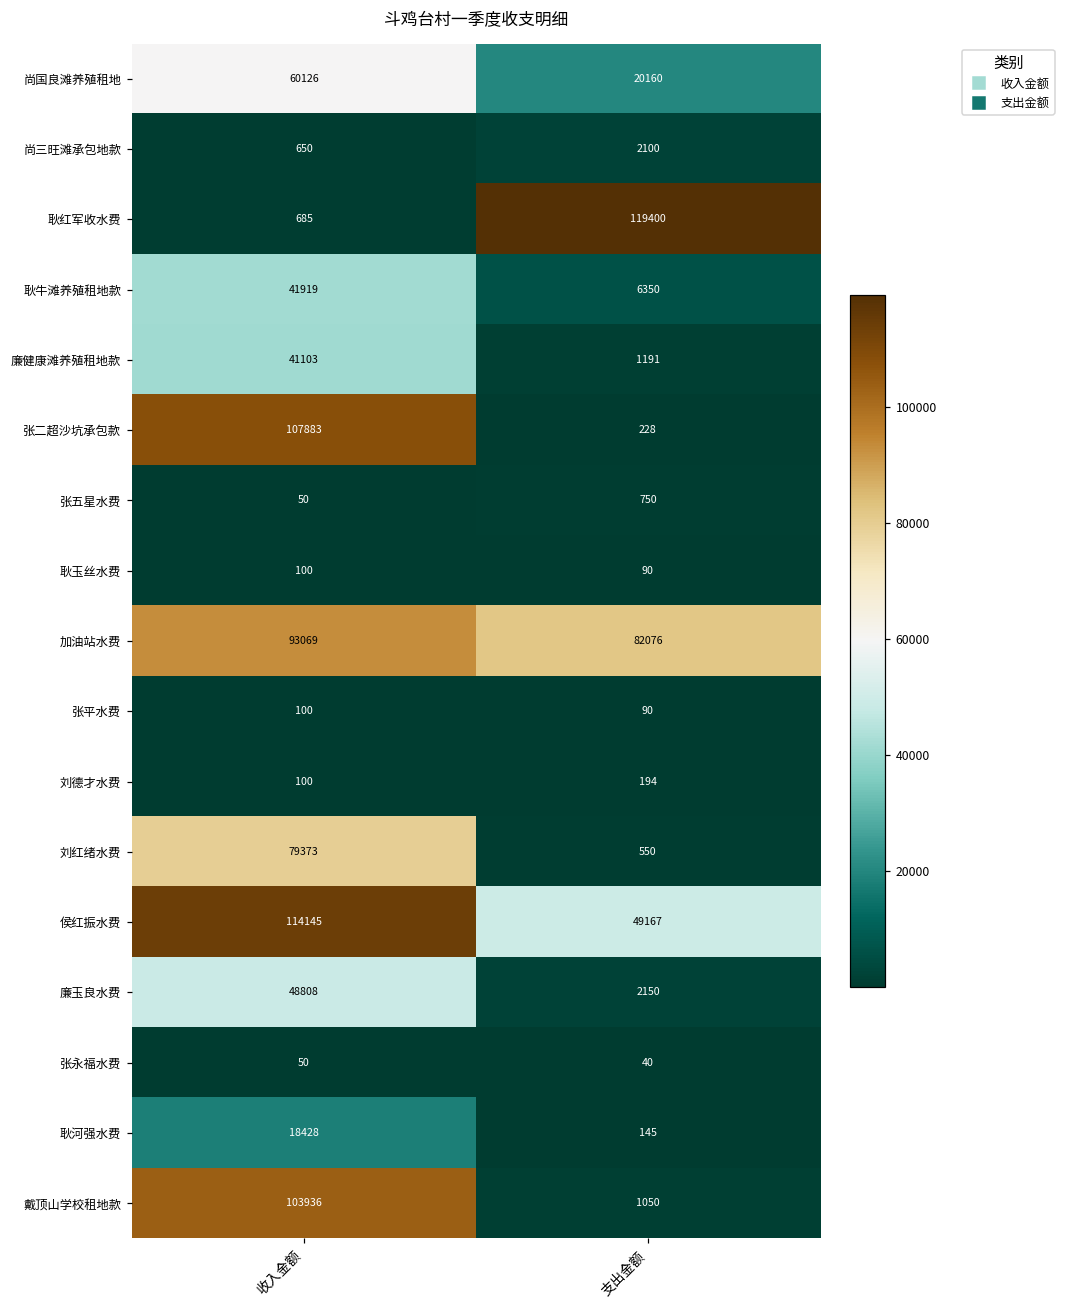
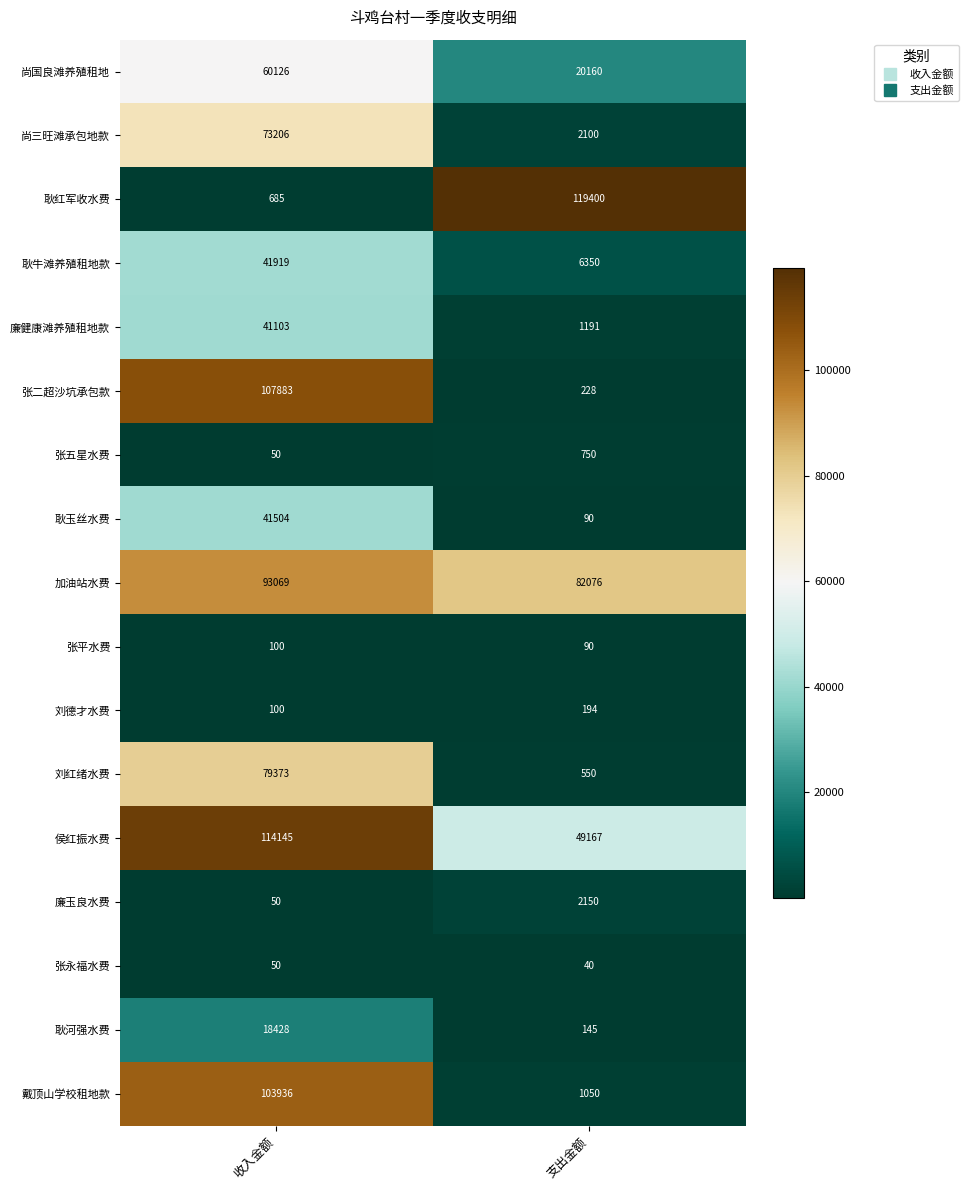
尚三旺滩承包地款, 收入金额: 650 -> 73206
耿玉丝水费, 收入金额: 100 -> 41504
廉玉良水费, 收入金额: 48808 -> 50
